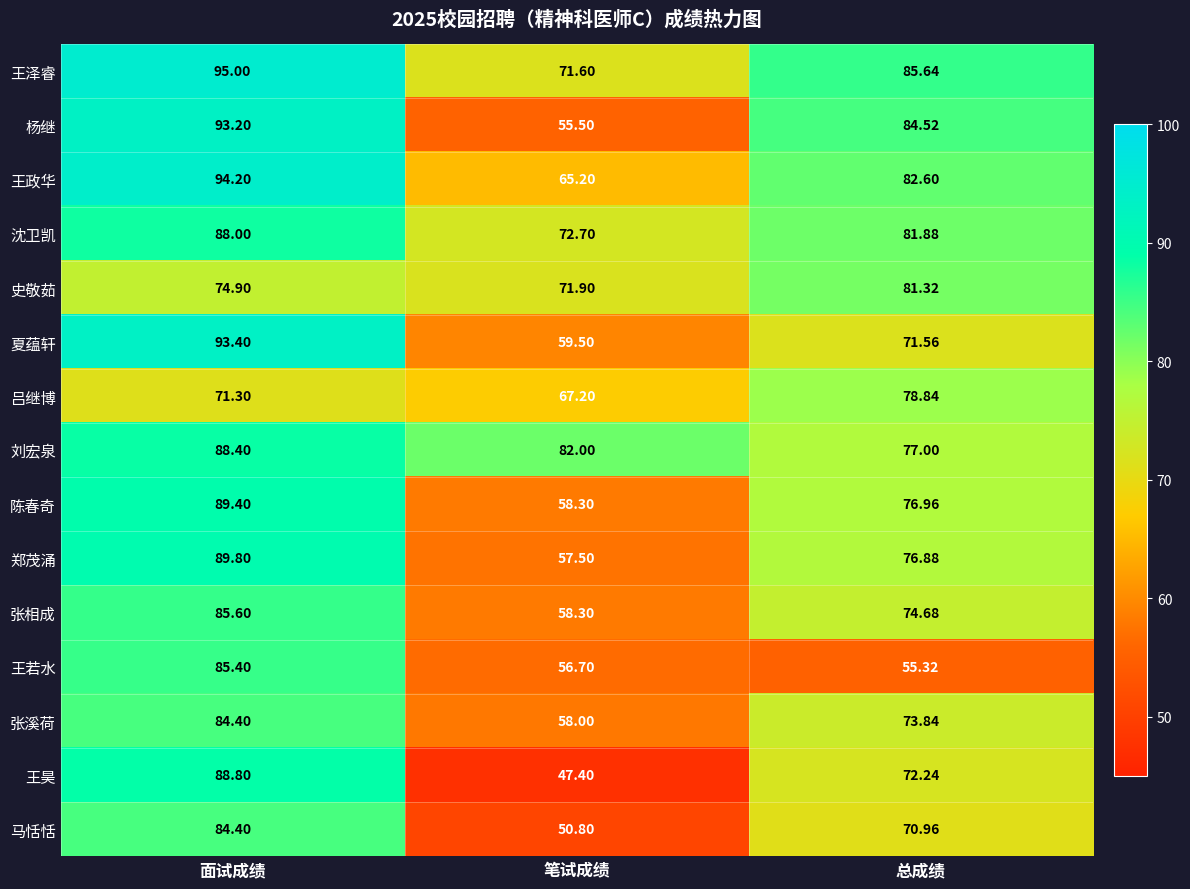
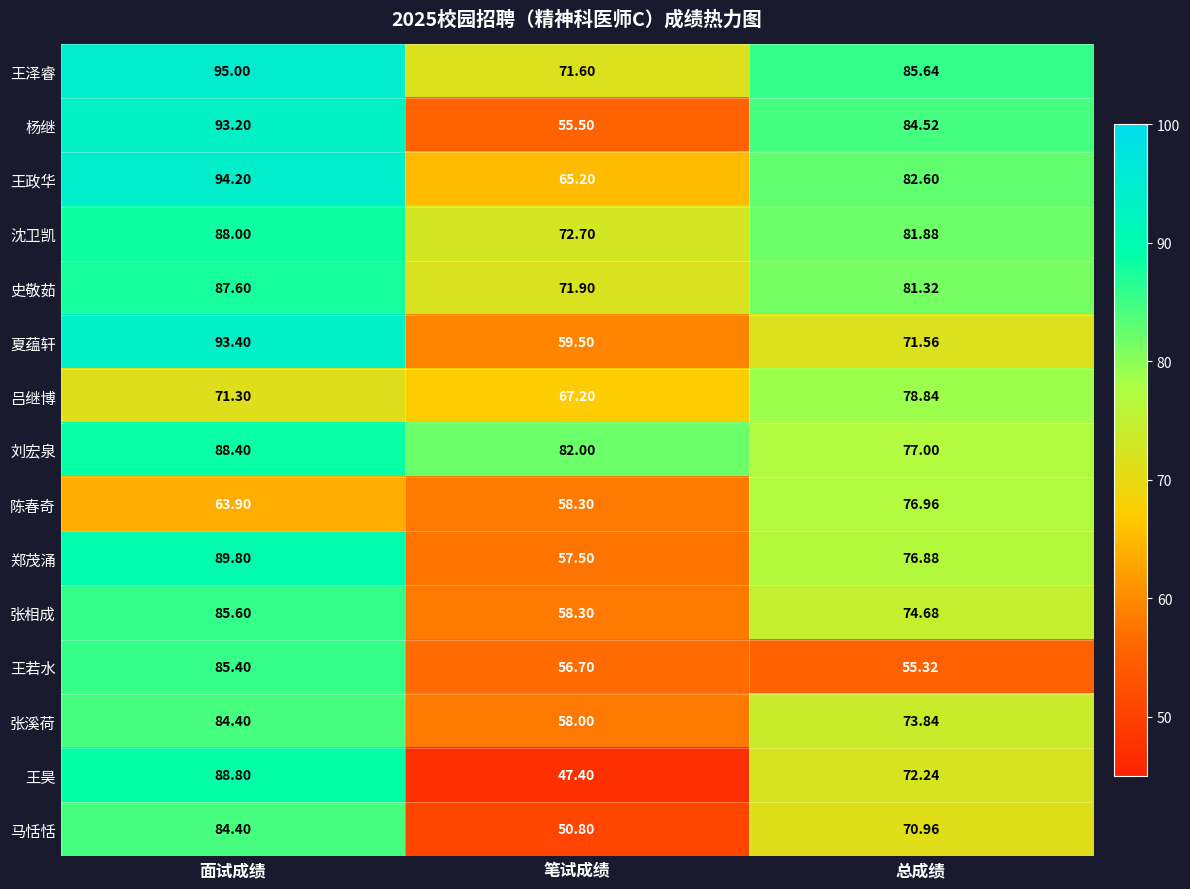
史敬茹, 面试成绩: 74.90 -> 87.60
陈春奇, 面试成绩: 89.40 -> 63.90
